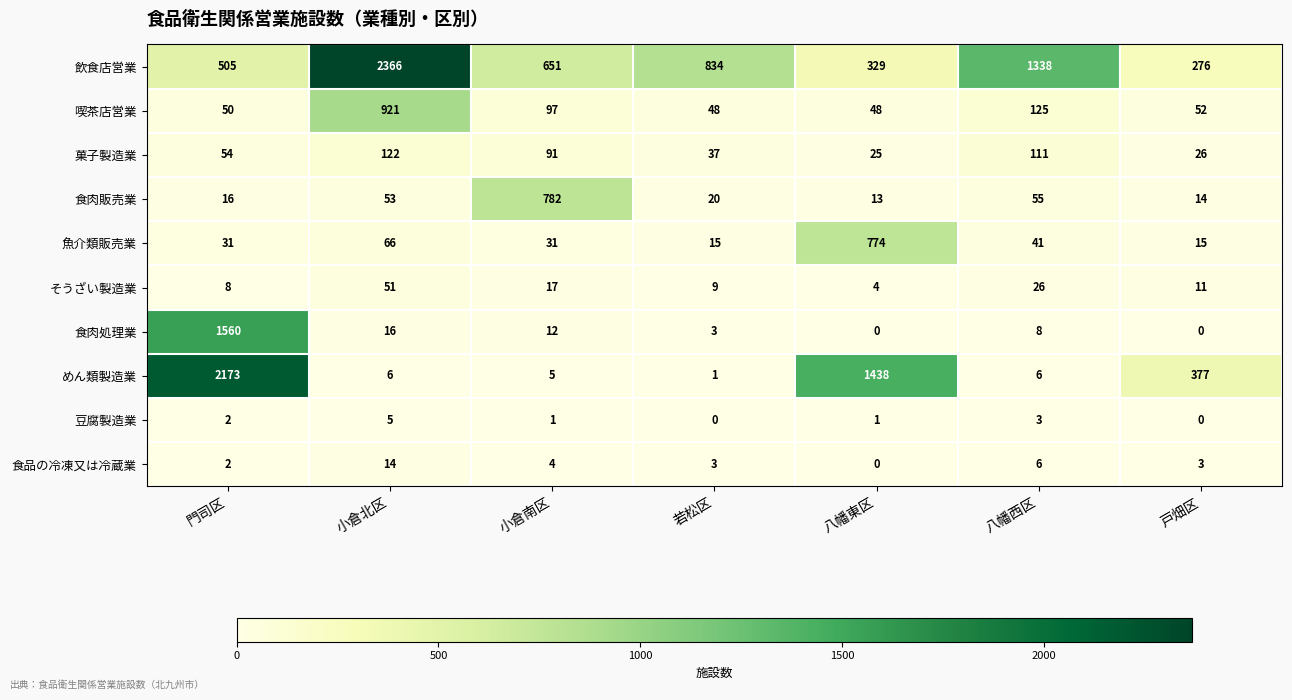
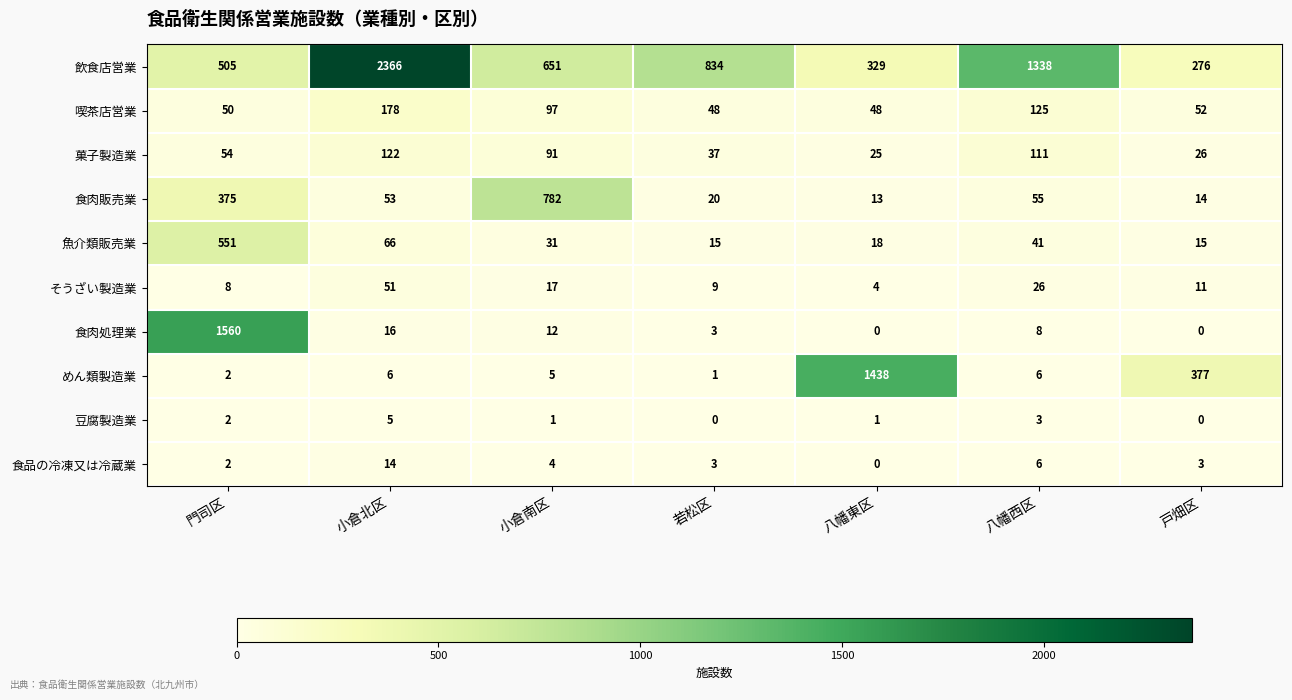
喫茶店営業, 小倉北区: 921 -> 178
食肉販売業, 門司区: 16 -> 375
魚介類販売業, 門司区: 31 -> 551
魚介類販売業, 八幡東区: 774 -> 18
めん類製造業, 門司区: 2173 -> 2
